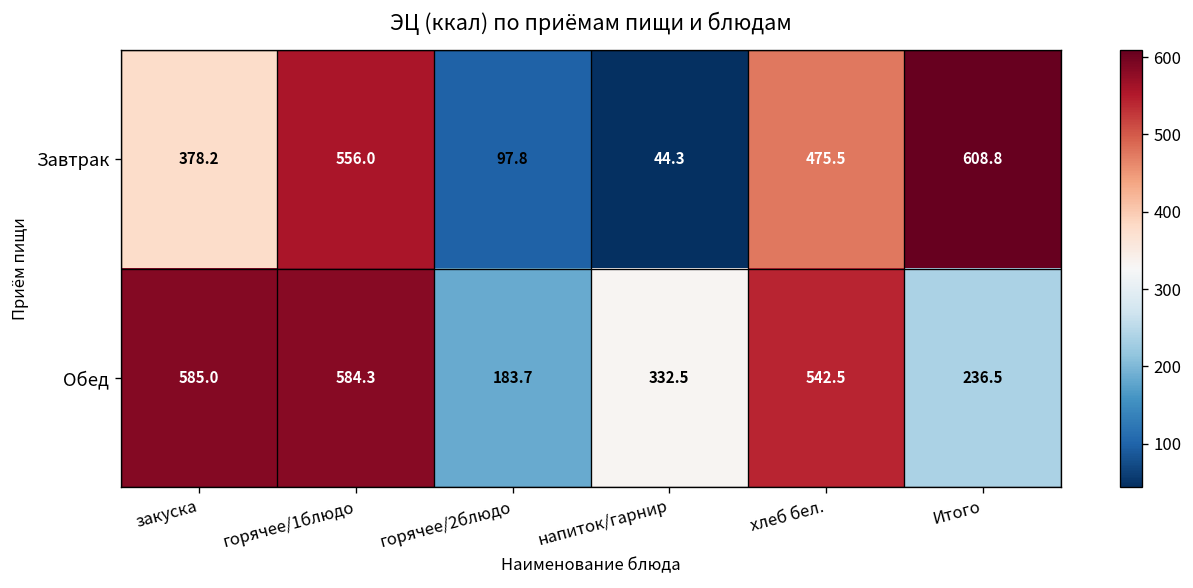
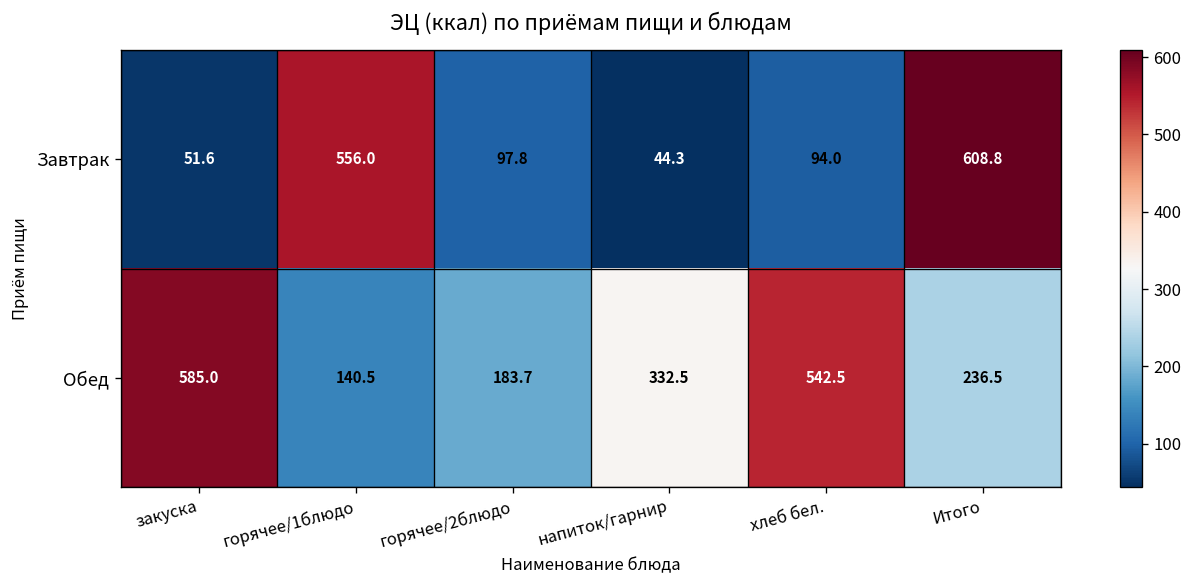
Завтрак, закуска: 378.2 -> 51.6
Завтрак, хлеб бел.: 475.5 -> 94.0
Обед, горячее/1блюдо: 584.3 -> 140.5
